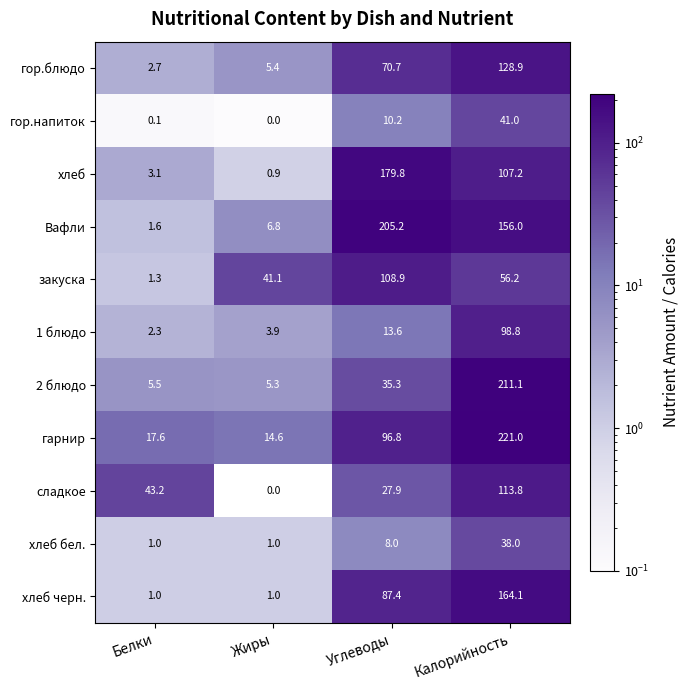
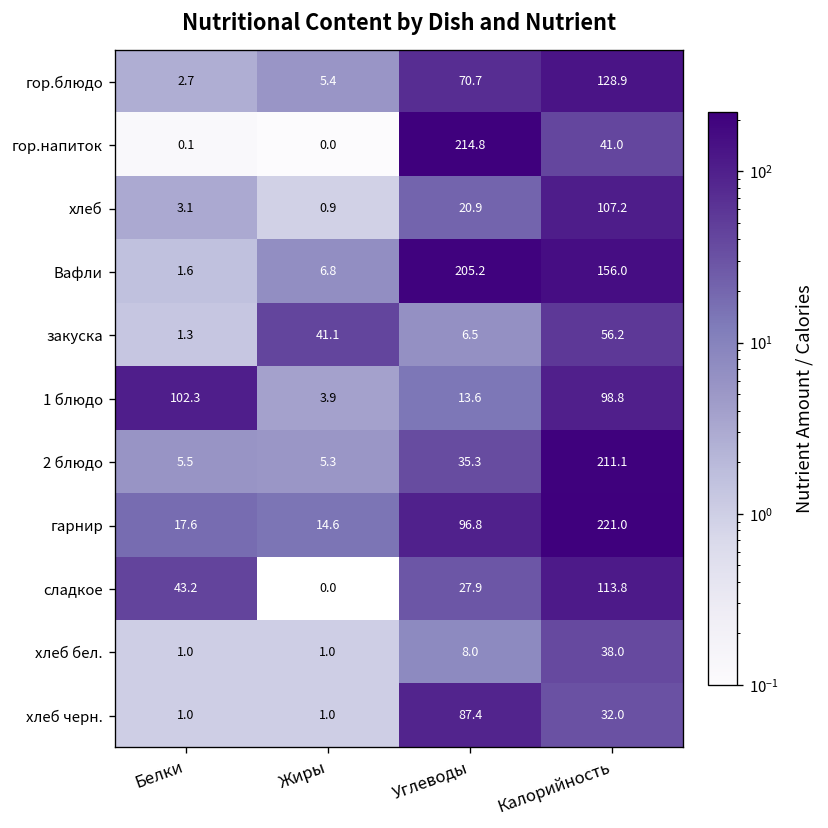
гор.напиток, Углеводы: 10.2 -> 214.8
хлеб, Углеводы: 179.8 -> 20.9
закуска, Углеводы: 108.9 -> 6.5
1 блюдо, Белки: 2.3 -> 102.3
хлеб черн., Калорийность: 164.1 -> 32.0
